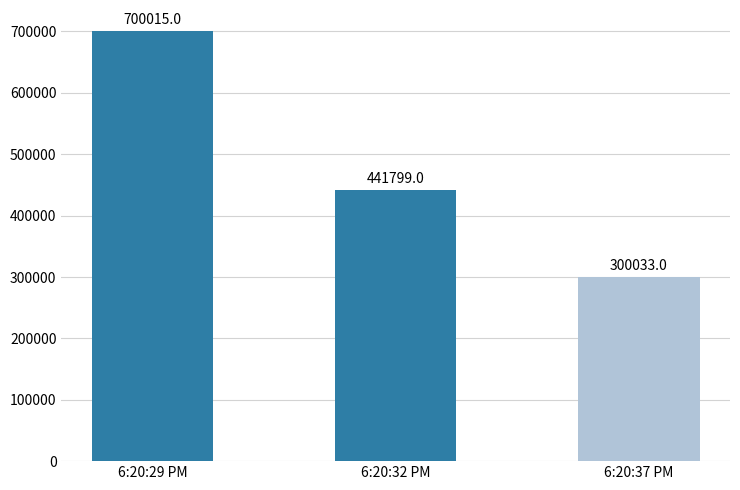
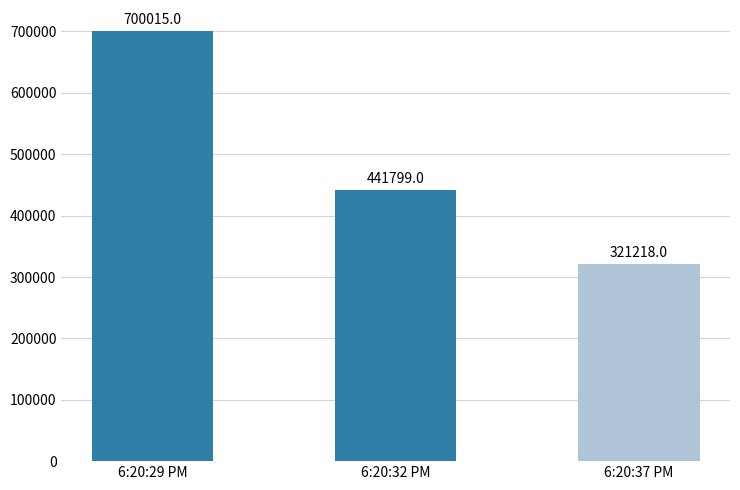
6:20:37 PM: 300033.0 -> 321218.0
